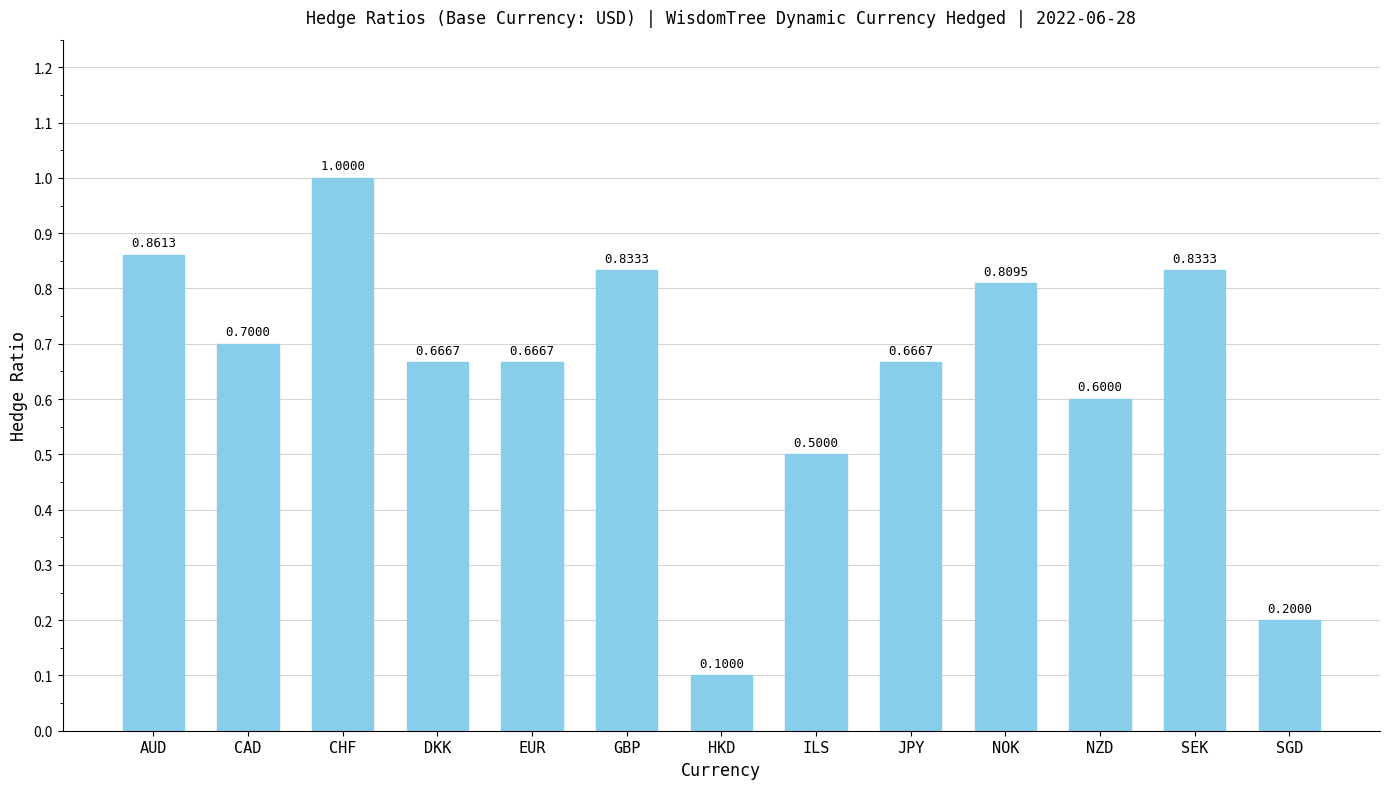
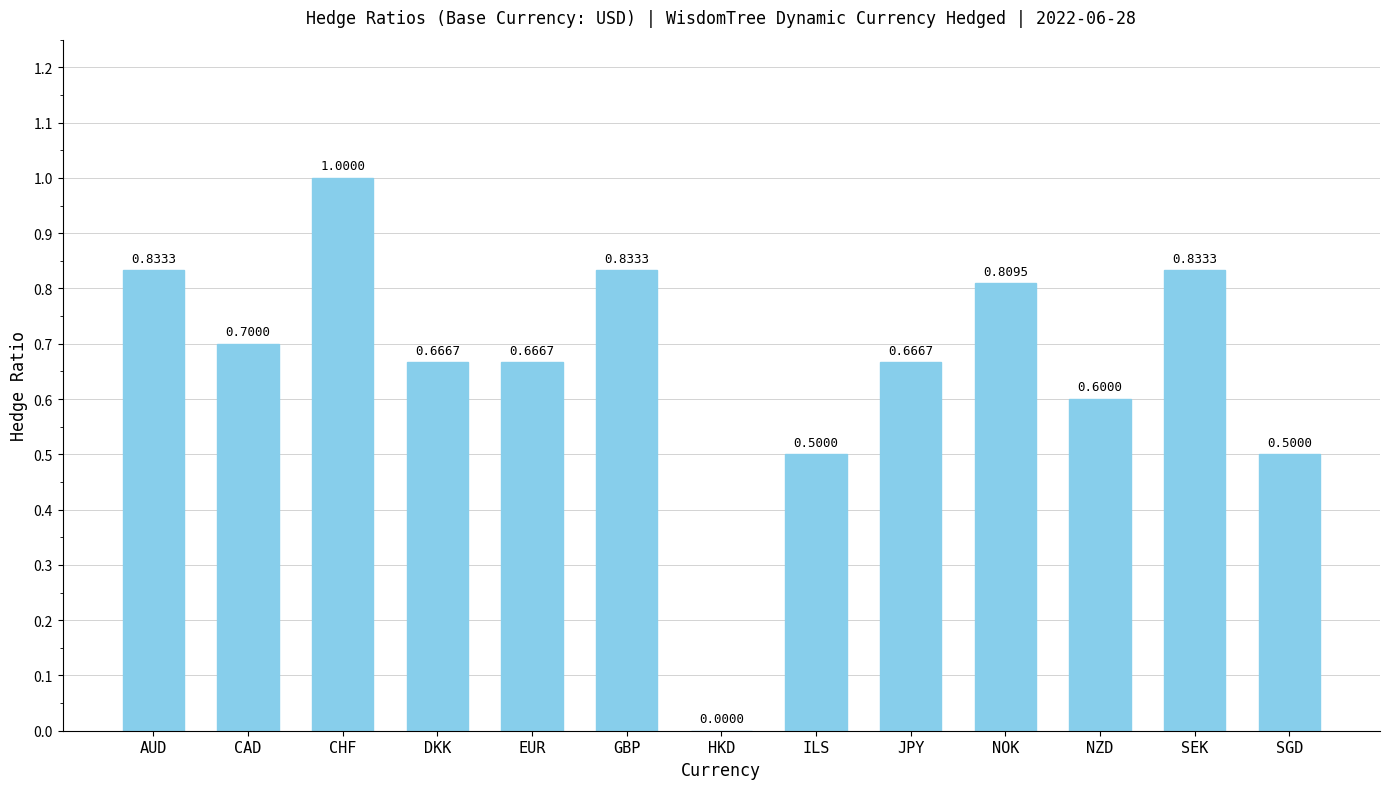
AUD: 0.8613 -> 0.8333
HKD: 0.1000 -> 0.0000
SGD: 0.2000 -> 0.5000
